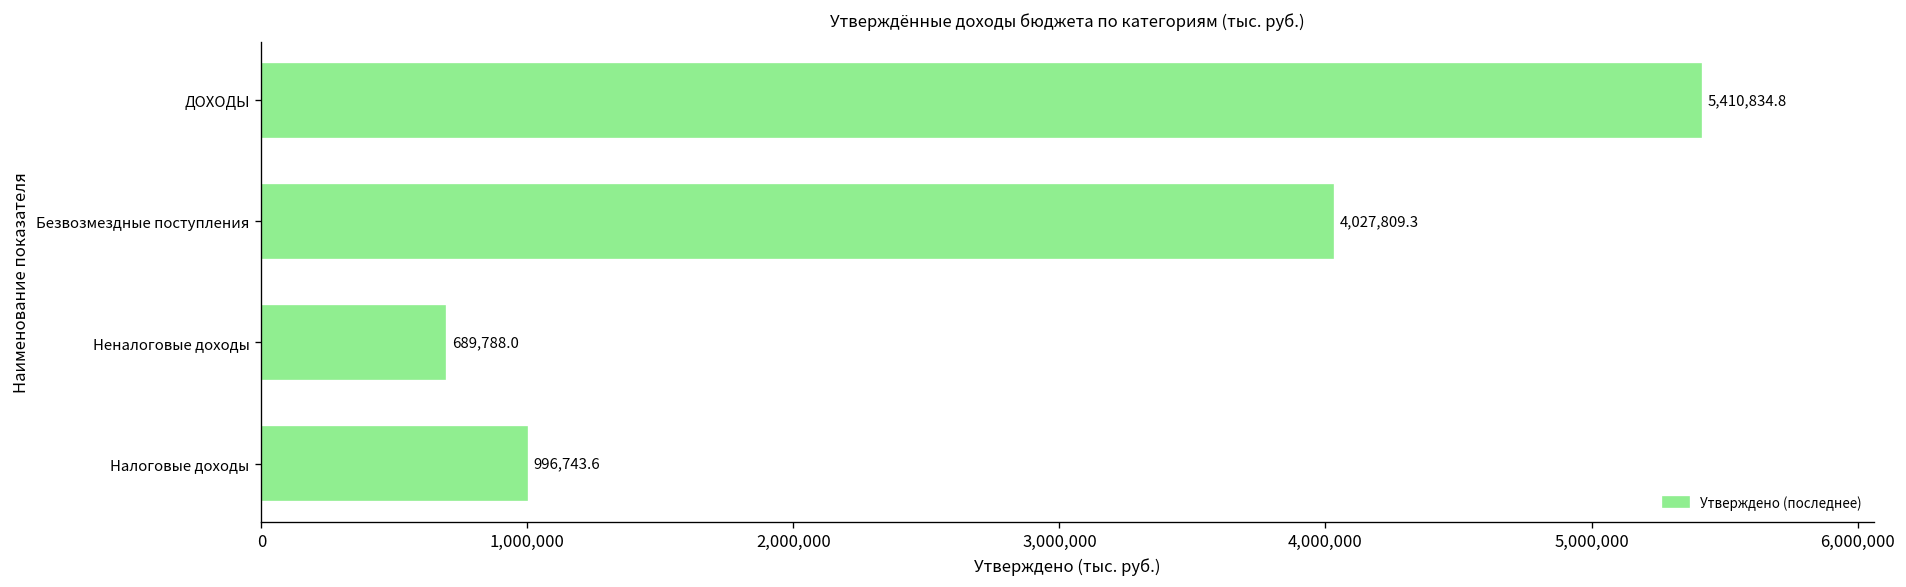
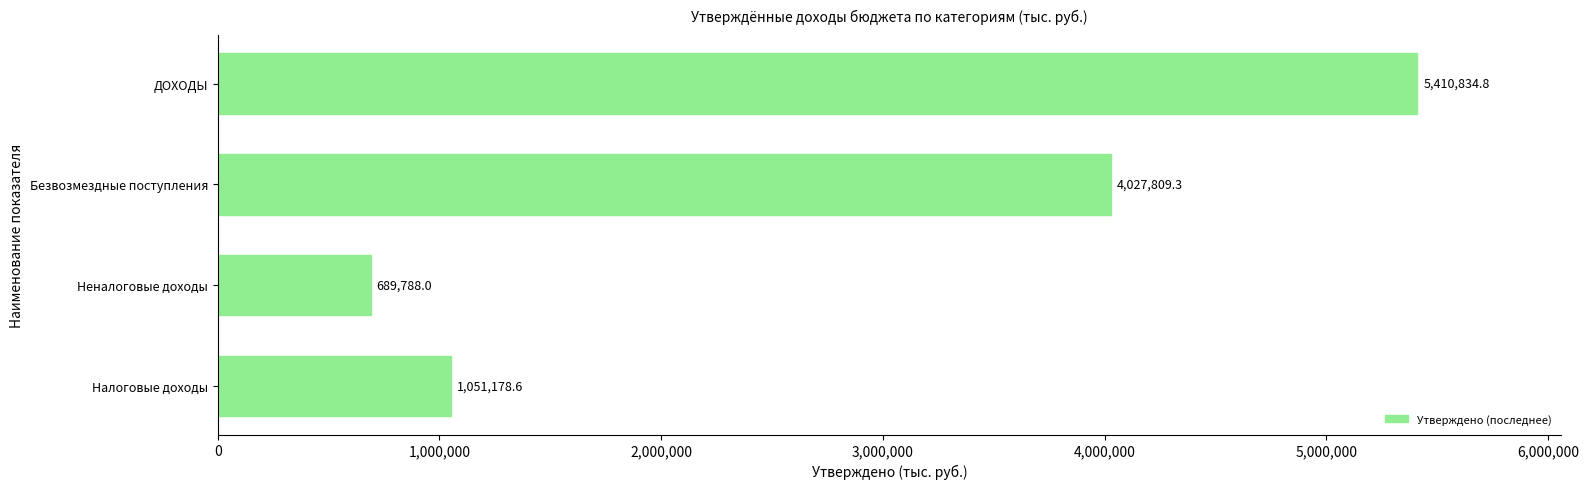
Налоговые доходы: 996,743.6 -> 1,051,178.6
